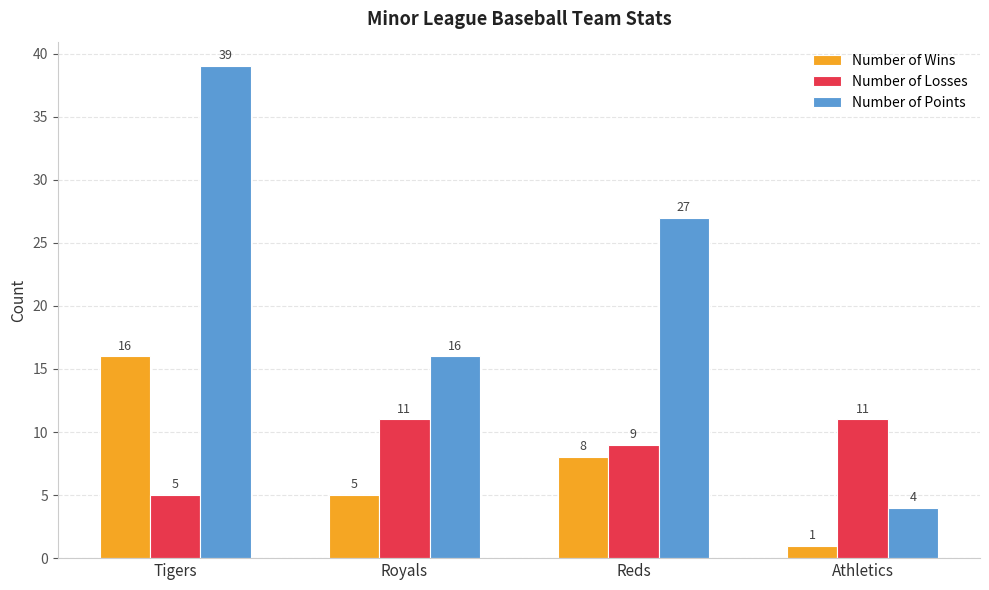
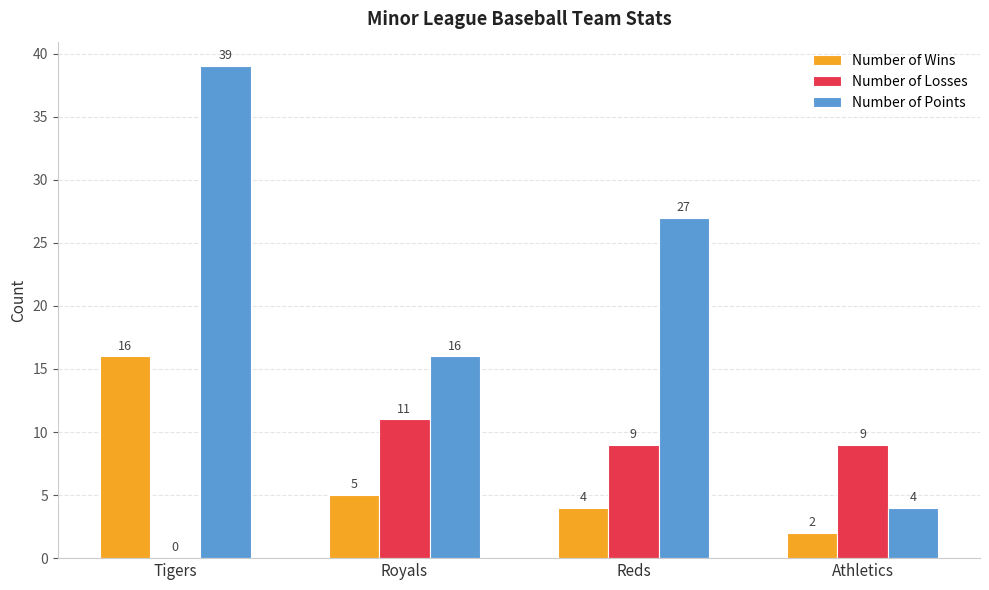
Number of Losses, Tigers: 5 -> 0
Number of Wins, Reds: 8 -> 4
Number of Wins, Athletics: 1 -> 2
Number of Losses, Athletics: 11 -> 9
